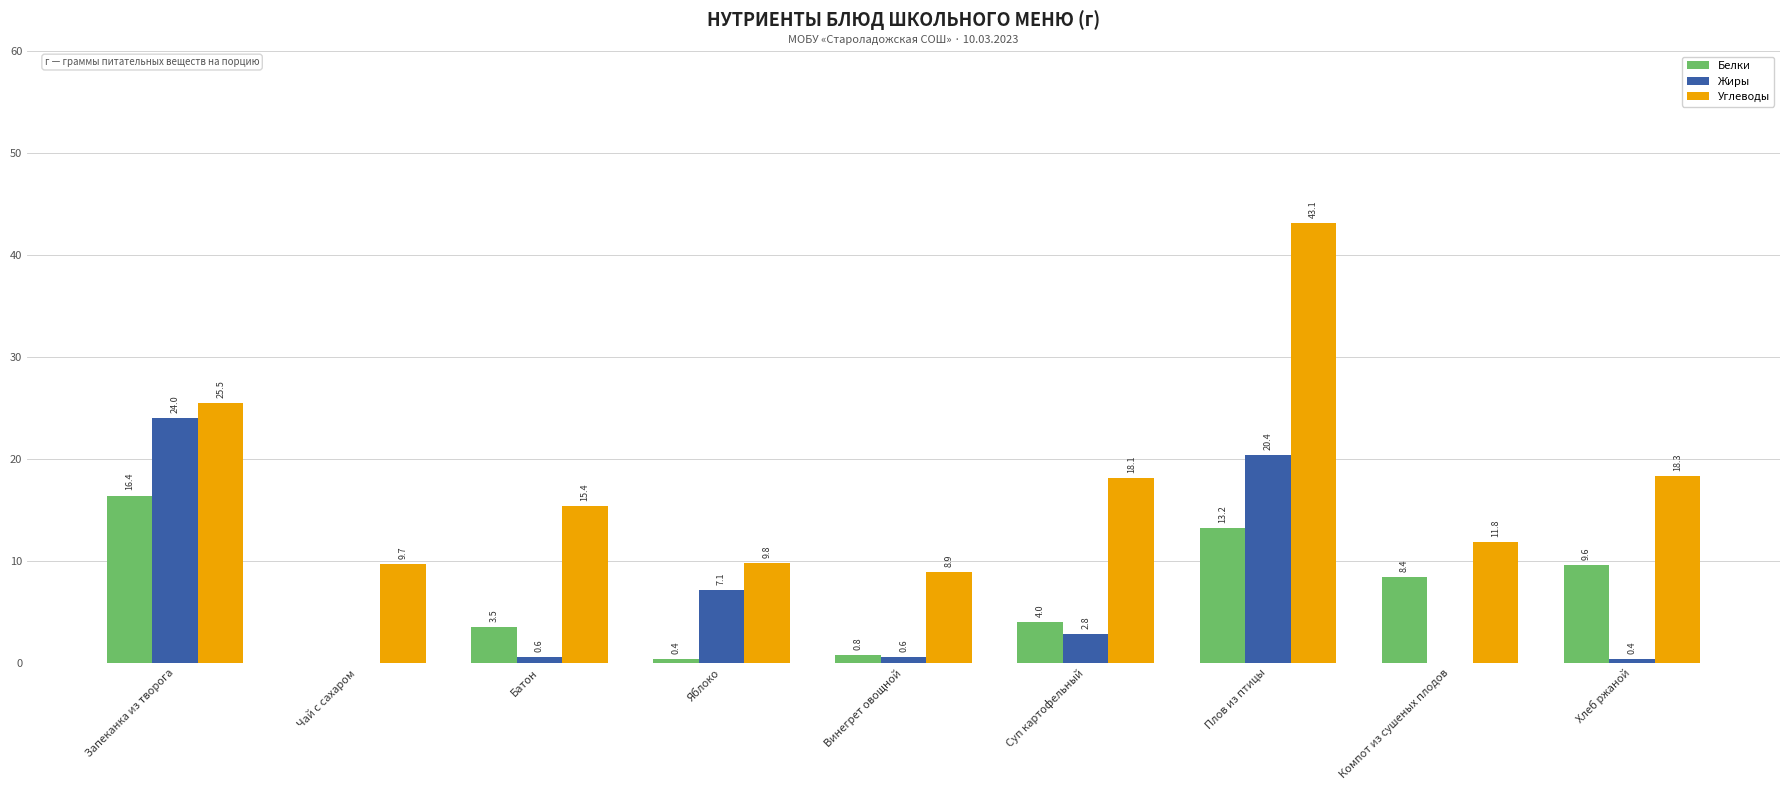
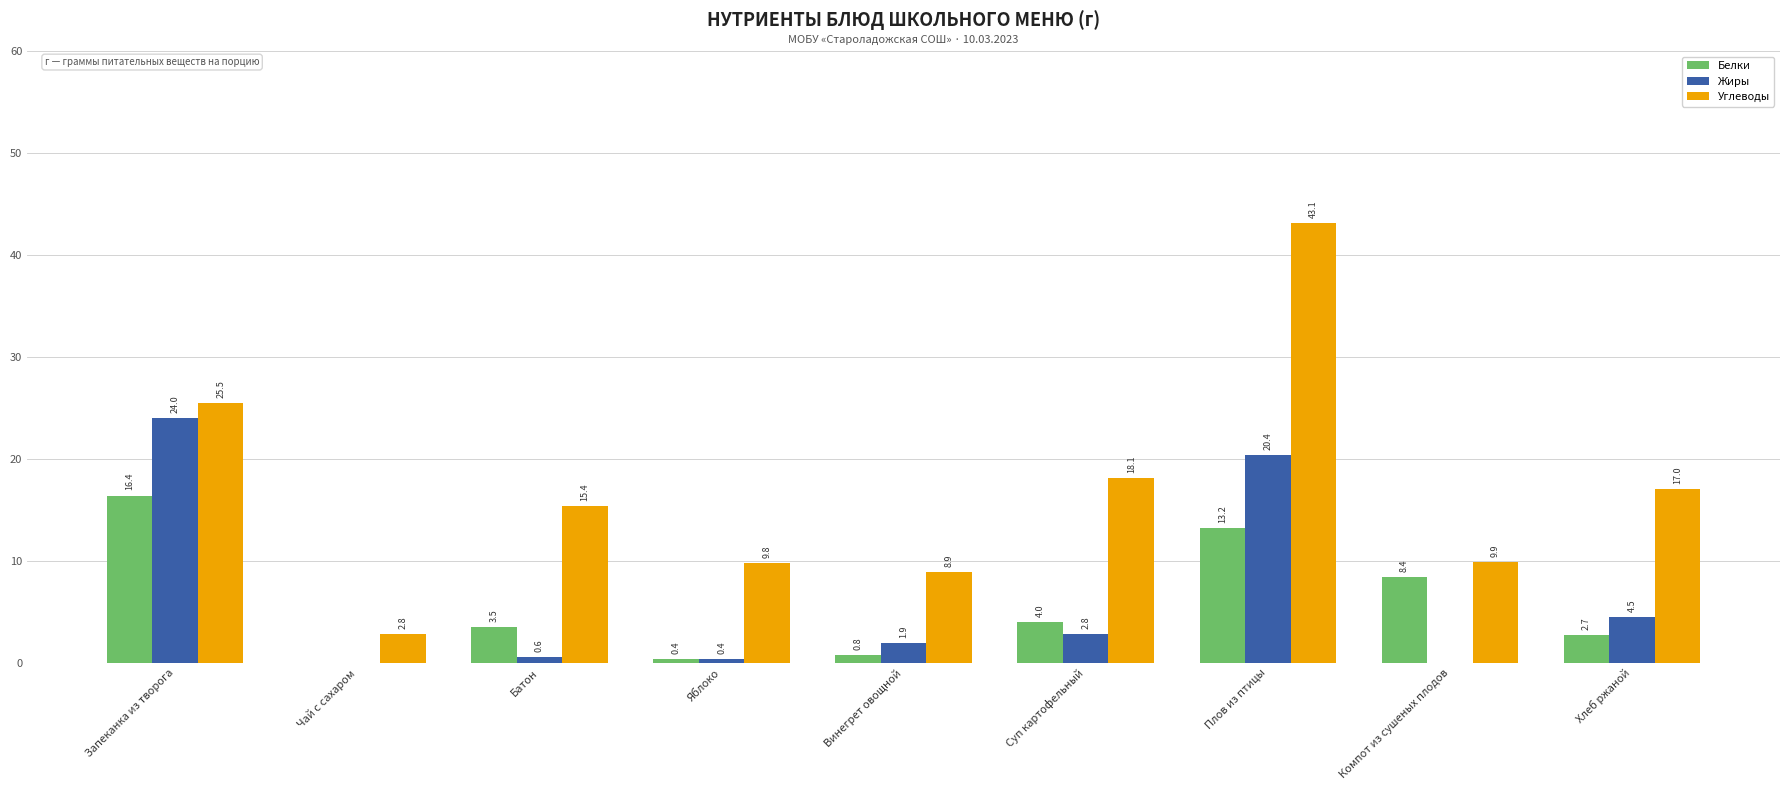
Углеводы, Чай с сахаром: 9.7 -> 2.8
Жиры, Яблоко: 7.1 -> 0.4
Жиры, Винегрет овощной: 0.6 -> 1.9
Углеводы, Компот из сушеных плодов: 11.8 -> 9.9
Белки, Хлеб ржаной: 9.6 -> 2.7
Жиры, Хлеб ржаной: 0.4 -> 4.5
Углеводы, Хлеб ржаной: 18.3 -> 17.0
